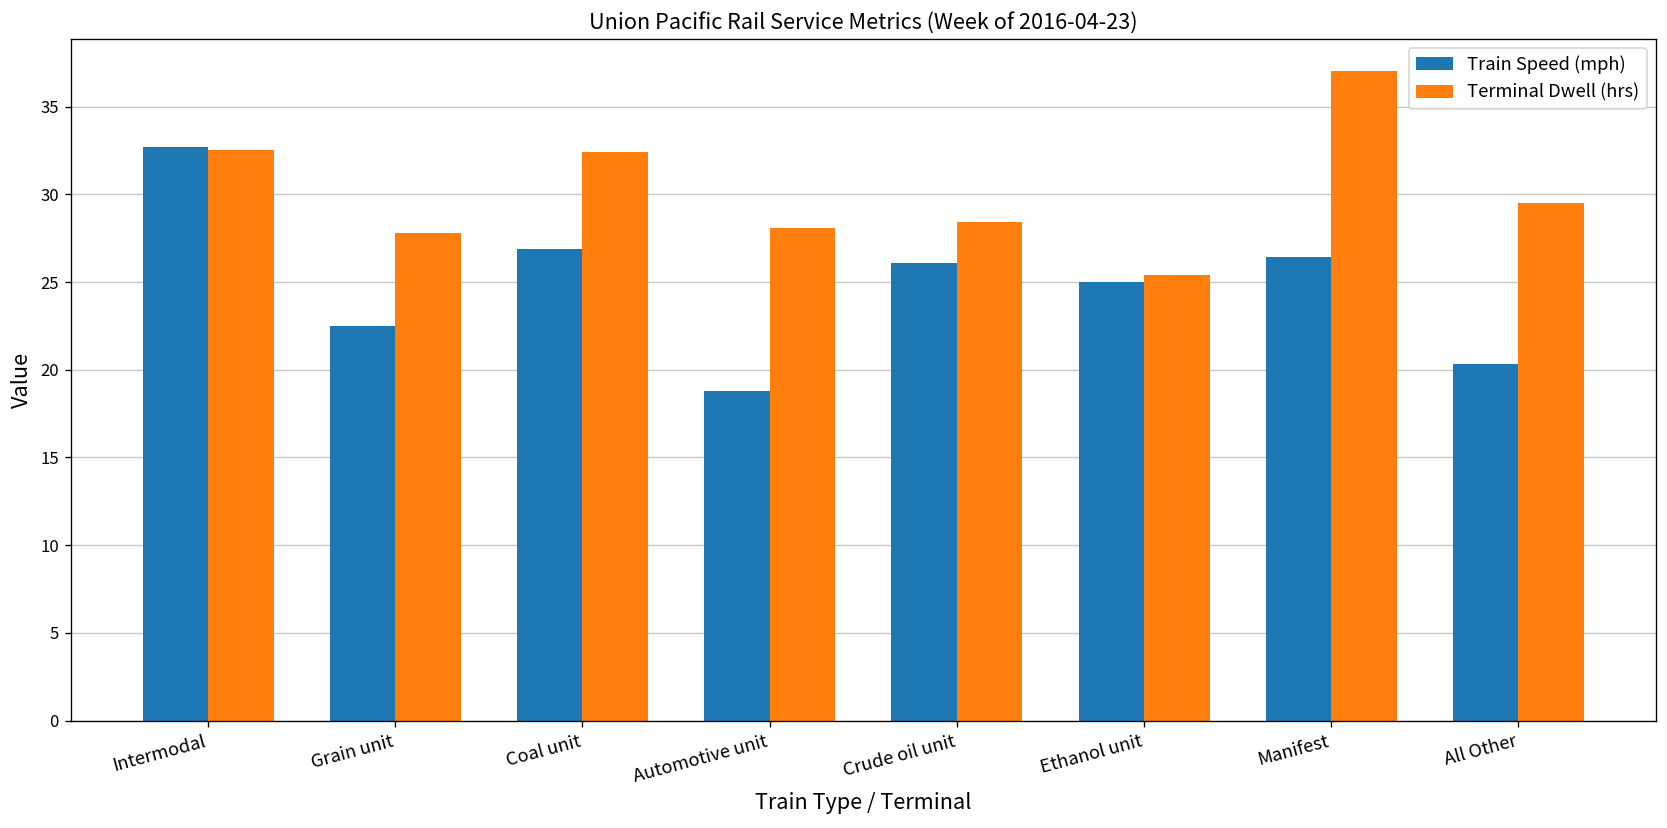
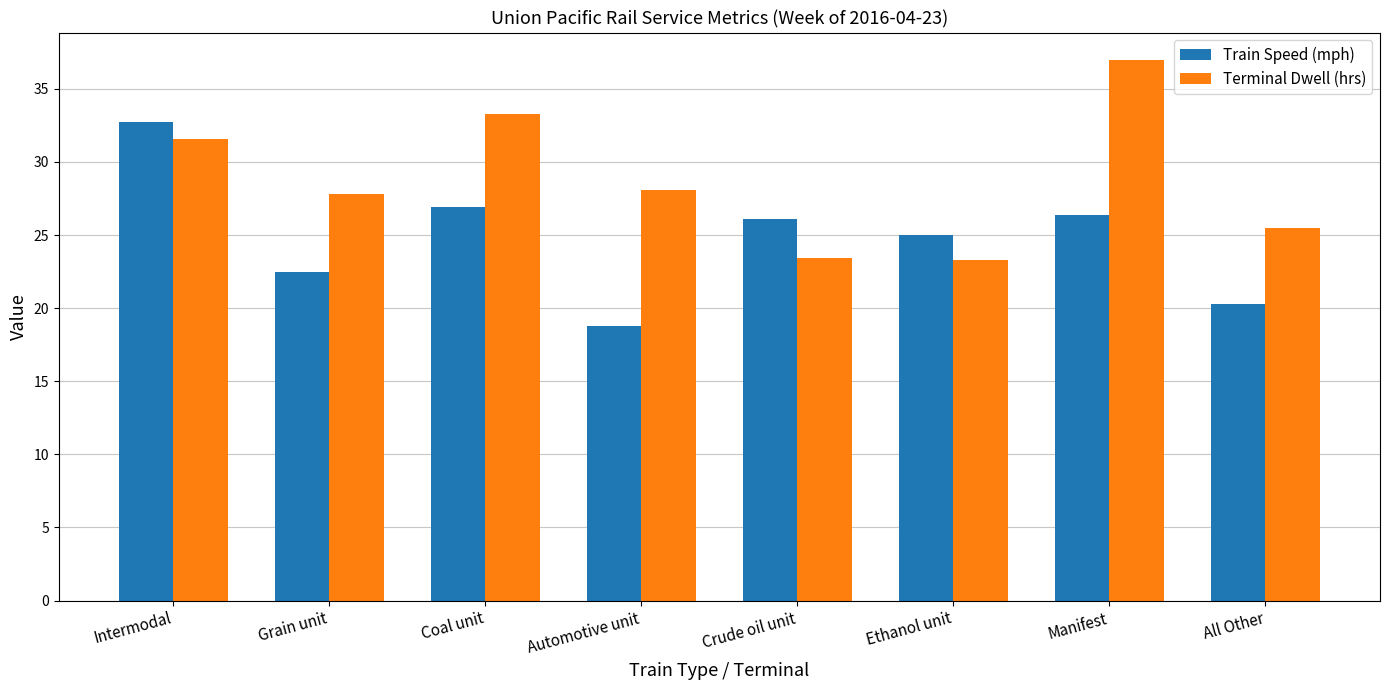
Terminal Dwell (hrs), Intermodal: 32.5 -> 31.6
Terminal Dwell (hrs), Coal unit: 32.4 -> 33.3
Terminal Dwell (hrs), Crude oil unit: 28.4 -> 23.4
Terminal Dwell (hrs), Ethanol unit: 25.4 -> 23.3
Terminal Dwell (hrs), All Other: 29.5 -> 25.5
